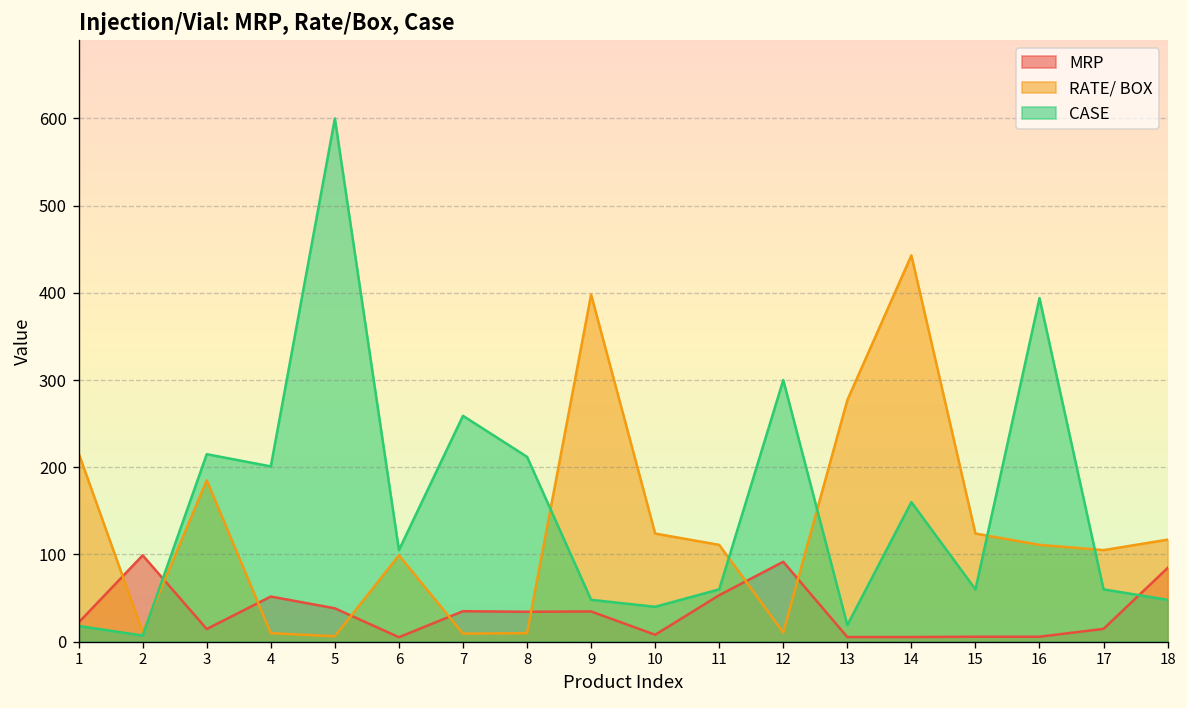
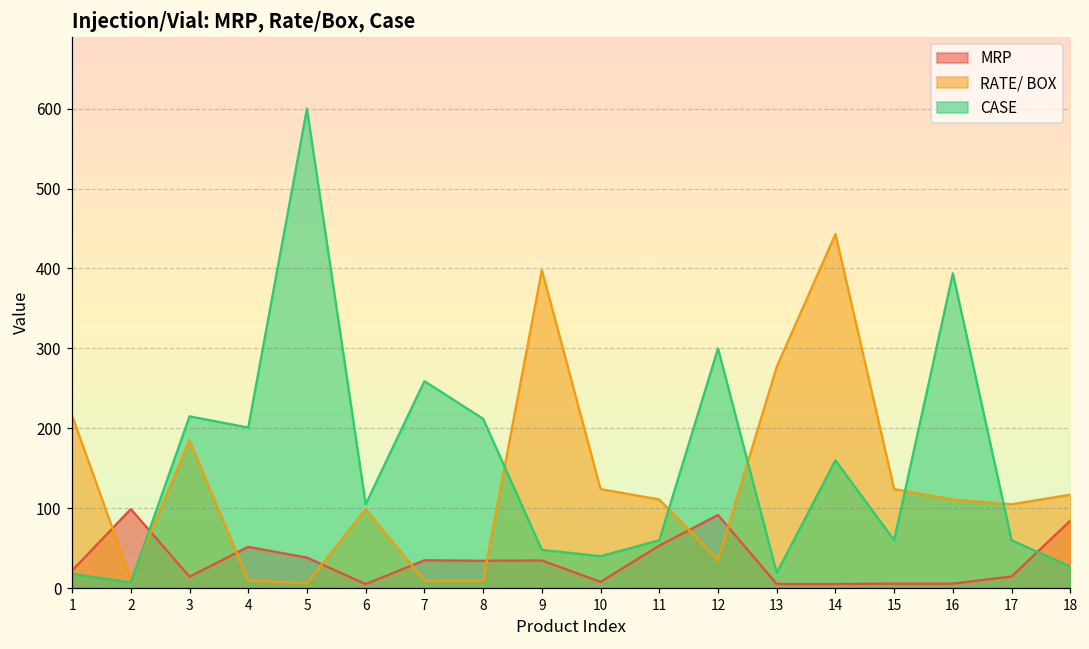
RATE/ BOX, 12: 10 -> 40
CASE, 18: 50 -> 30
